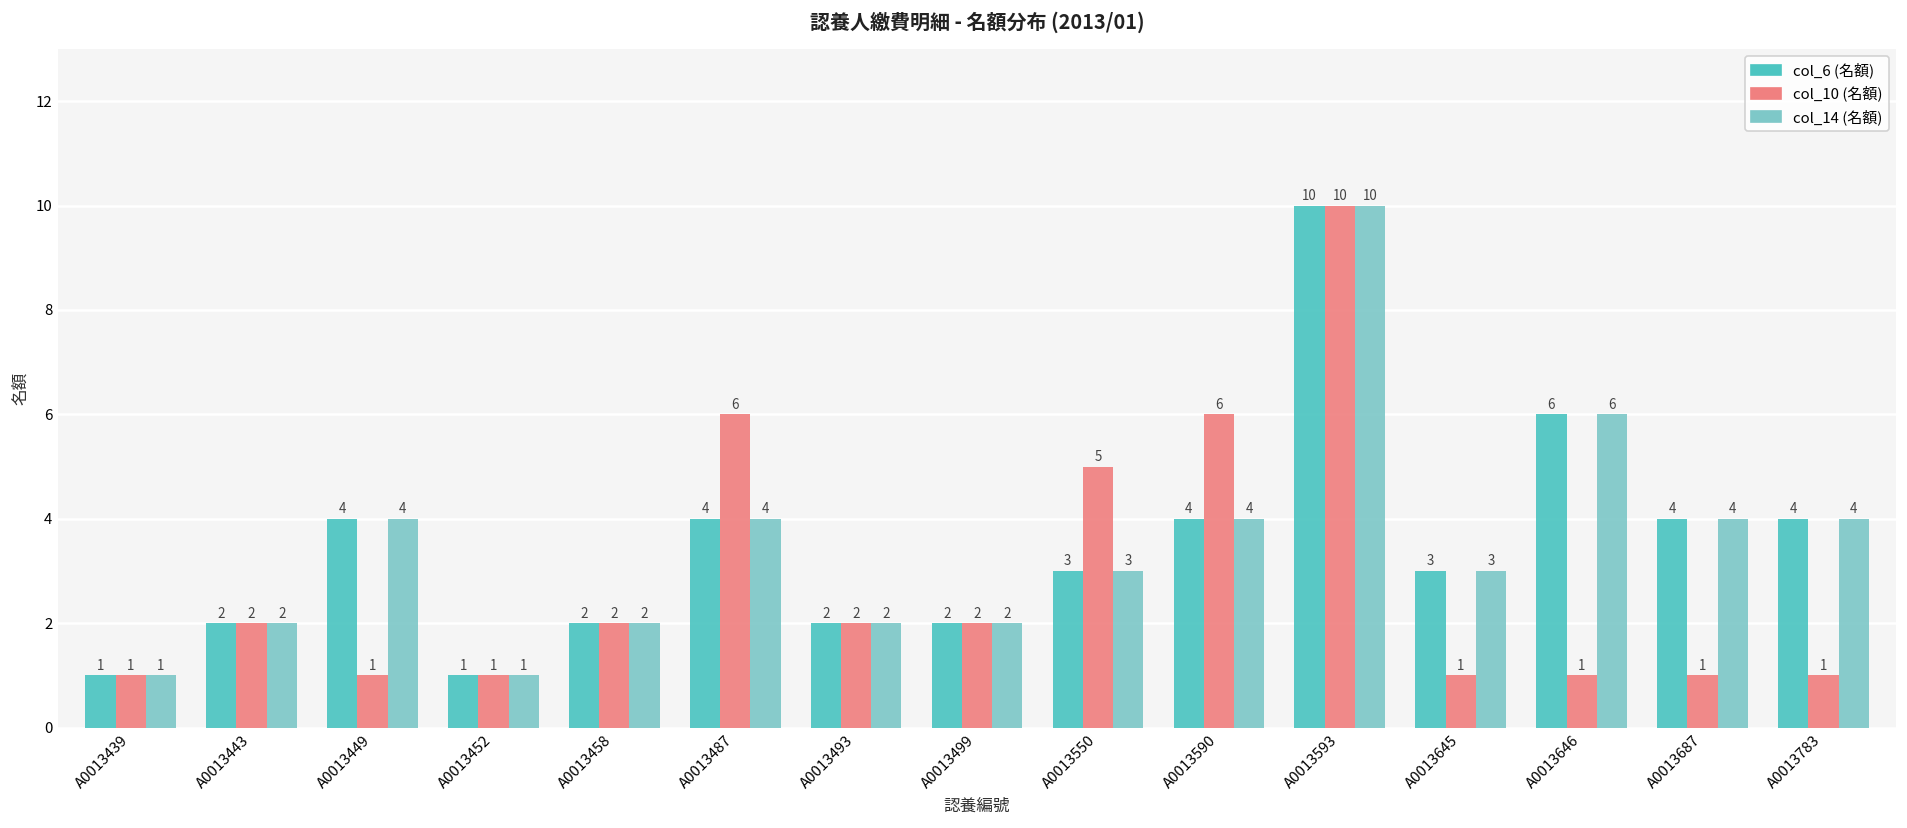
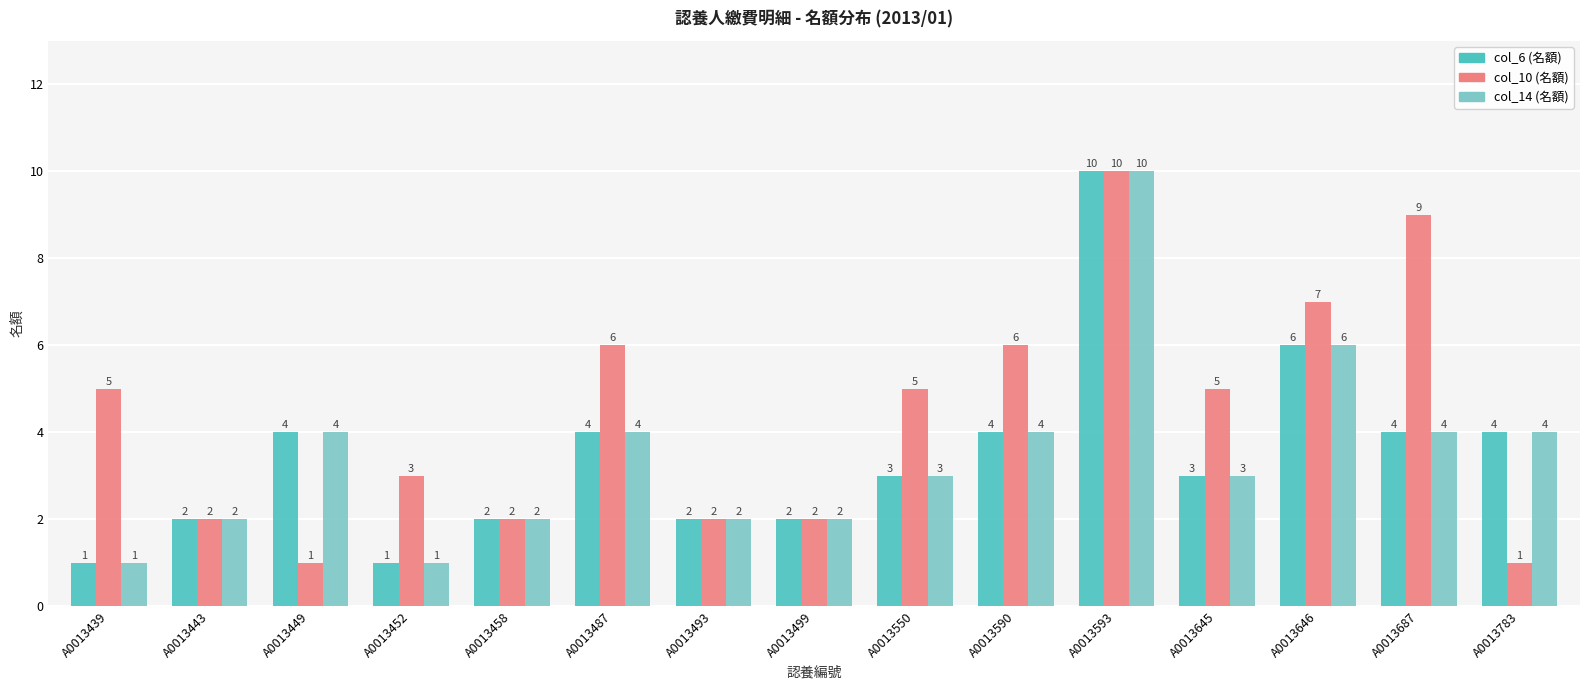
col_10 (名額), A0013439: 1 -> 5
col_10 (名額), A0013452: 1 -> 3
col_10 (名額), A0013645: 1 -> 5
col_10 (名額), A0013646: 1 -> 7
col_10 (名額), A0013687: 1 -> 9
